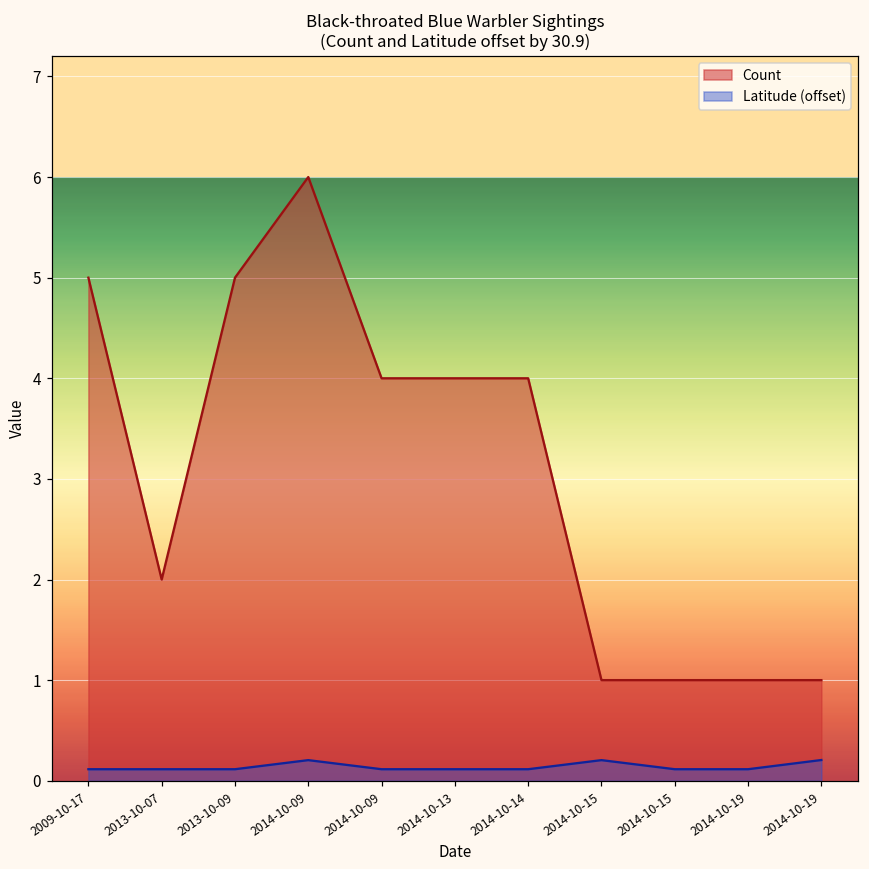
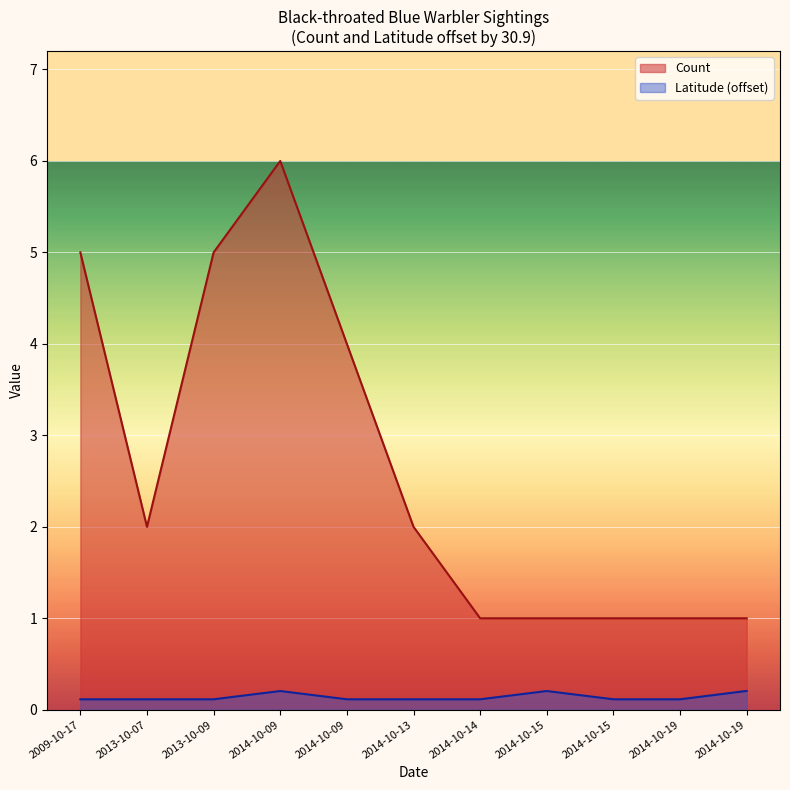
Count, 2014-10-13: 4 -> 2
Count, 2014-10-14: 4 -> 1
